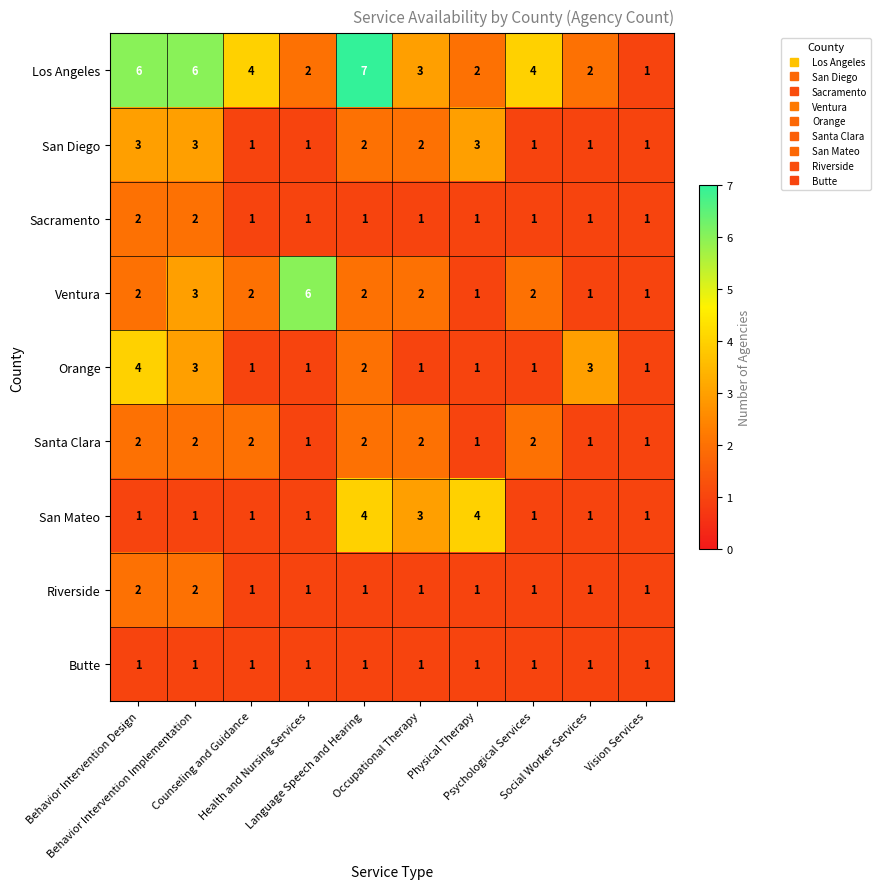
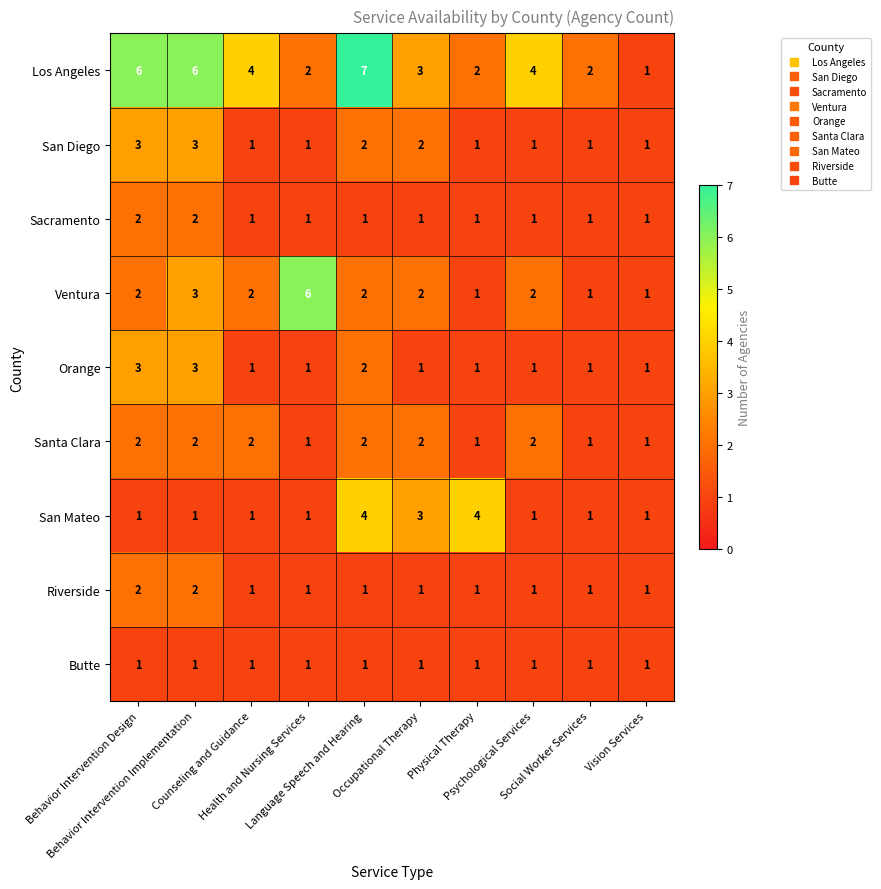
San Diego, Physical Therapy: 3 -> 1
Orange, Behavior Intervention Design: 4 -> 3
Orange, Social Worker Services: 3 -> 1
